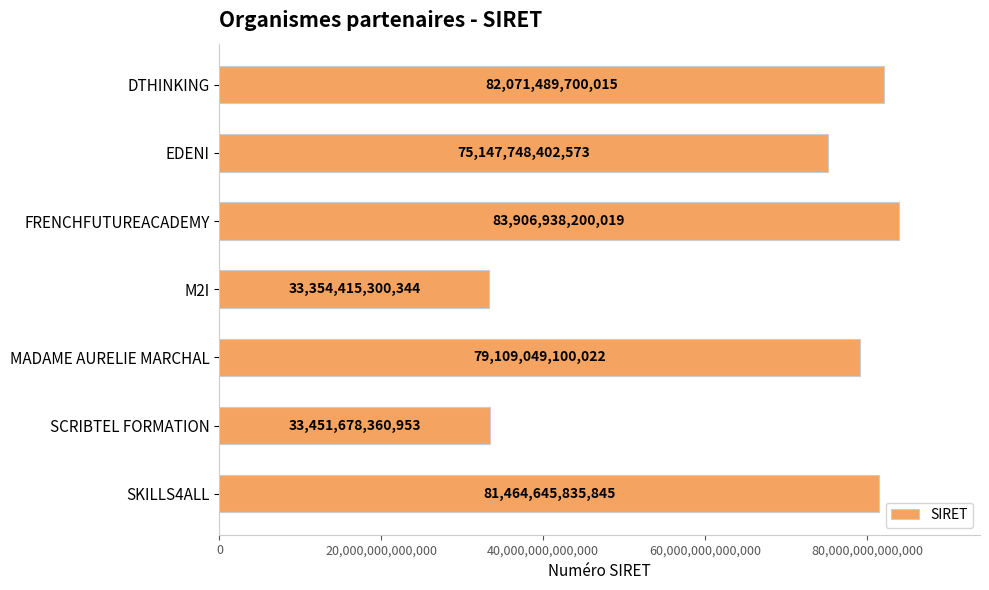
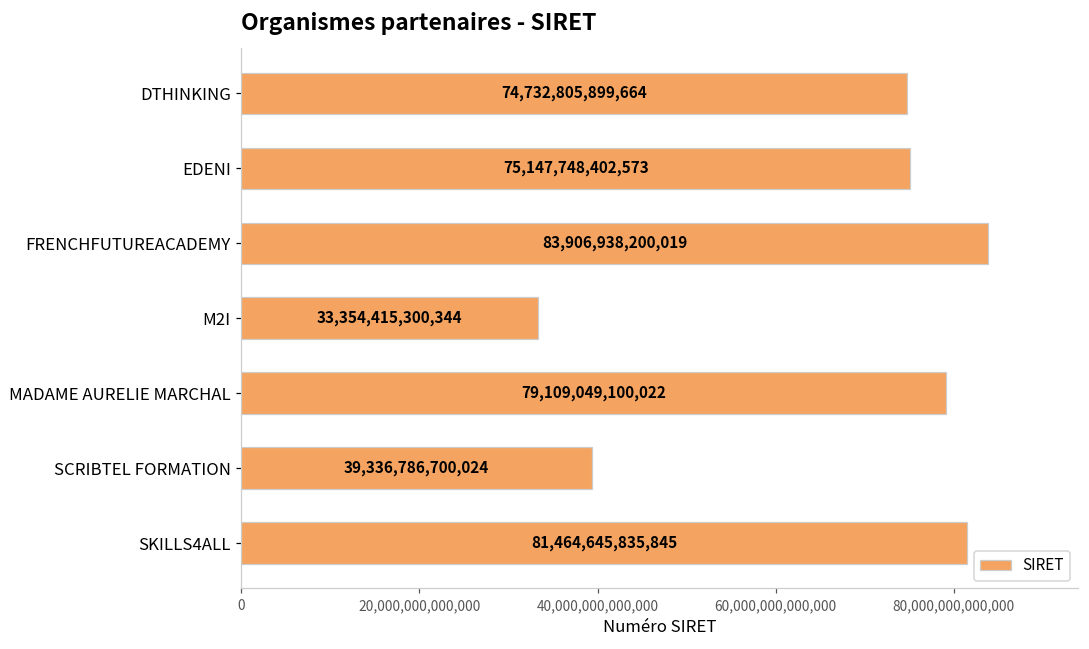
DTHINKING: 82,071,489,700,015 -> 74,732,805,899,664
SCRIBTEL FORMATION: 33,451,678,360,953 -> 39,336,786,700,024
